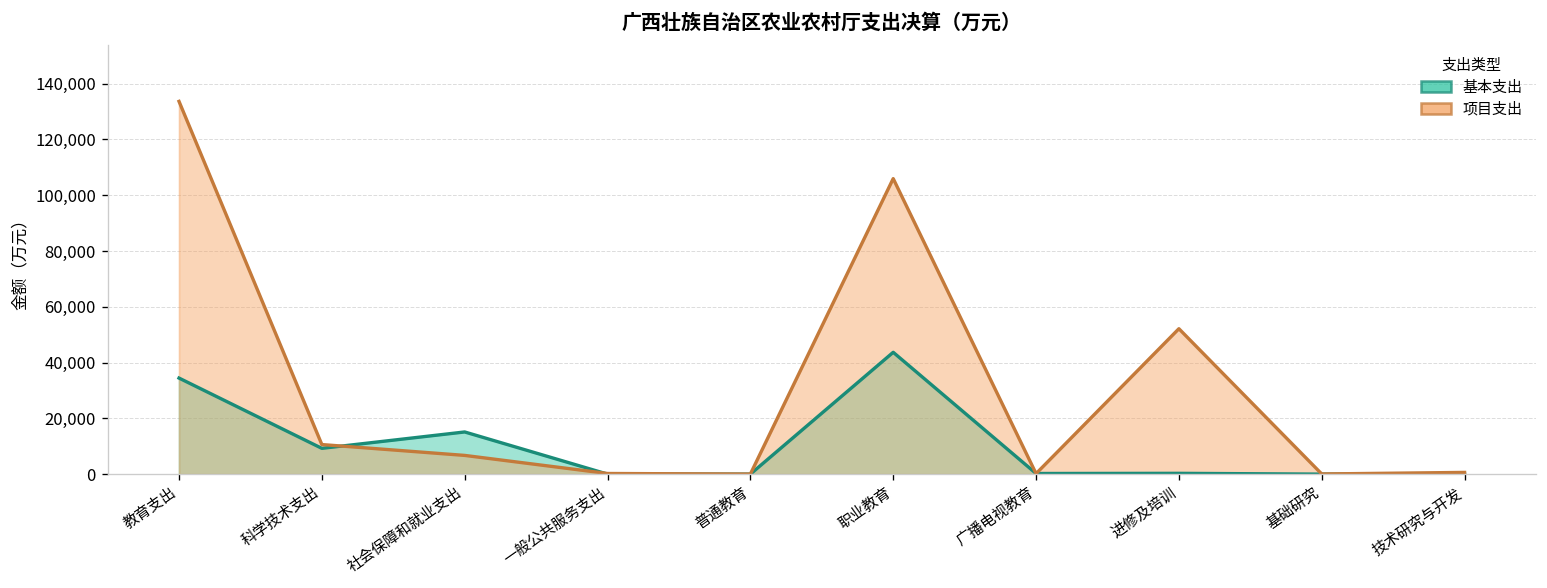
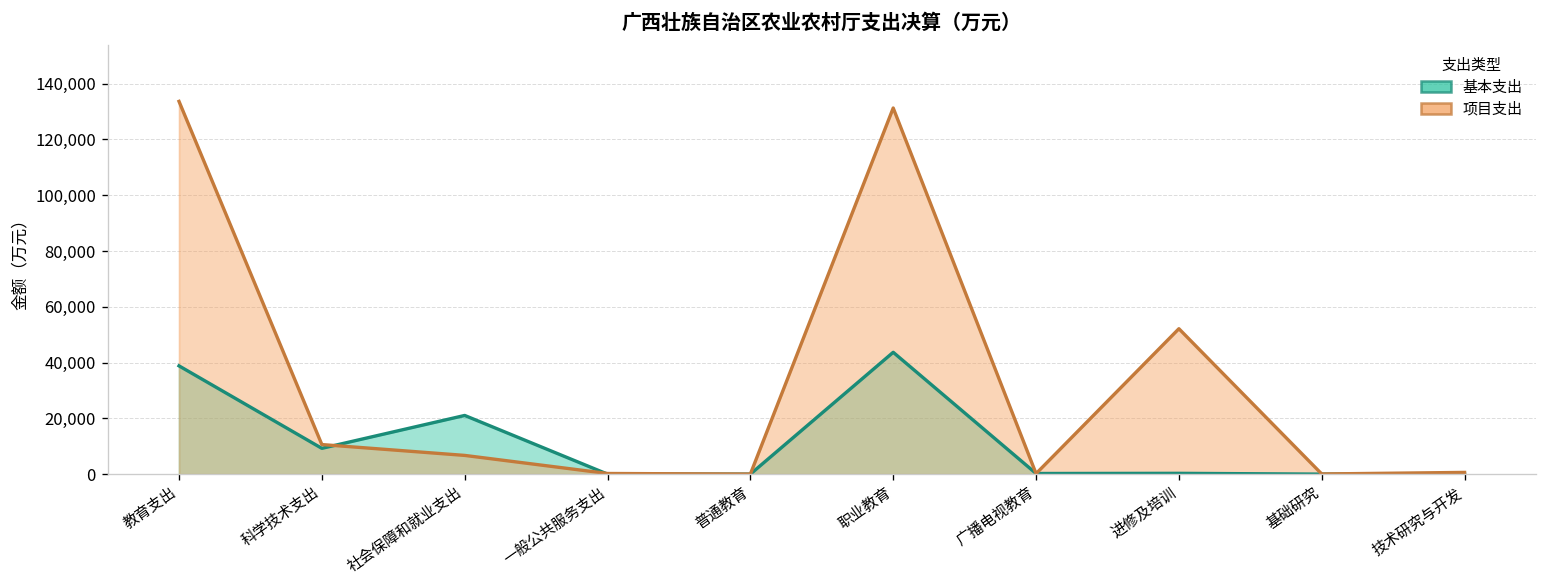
基本支出, 教育支出: 34,000 -> 39,000
基本支出, 社会保障和就业支出: 15,000 -> 21,000
项目支出, 职业教育: 106,000 -> 131,000
